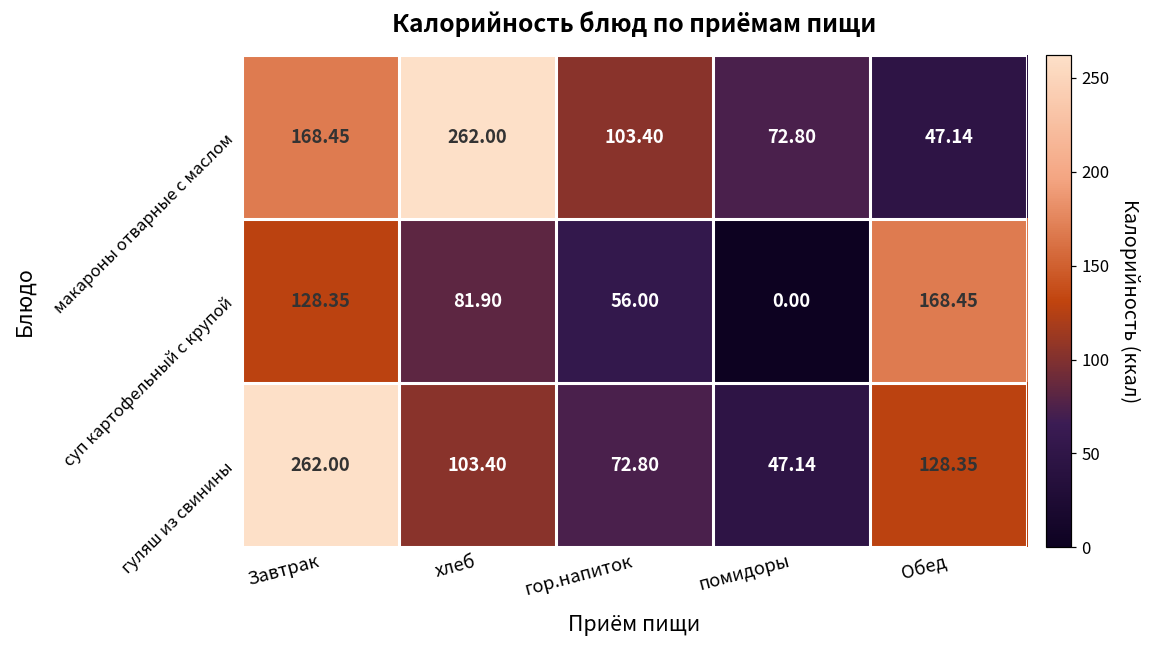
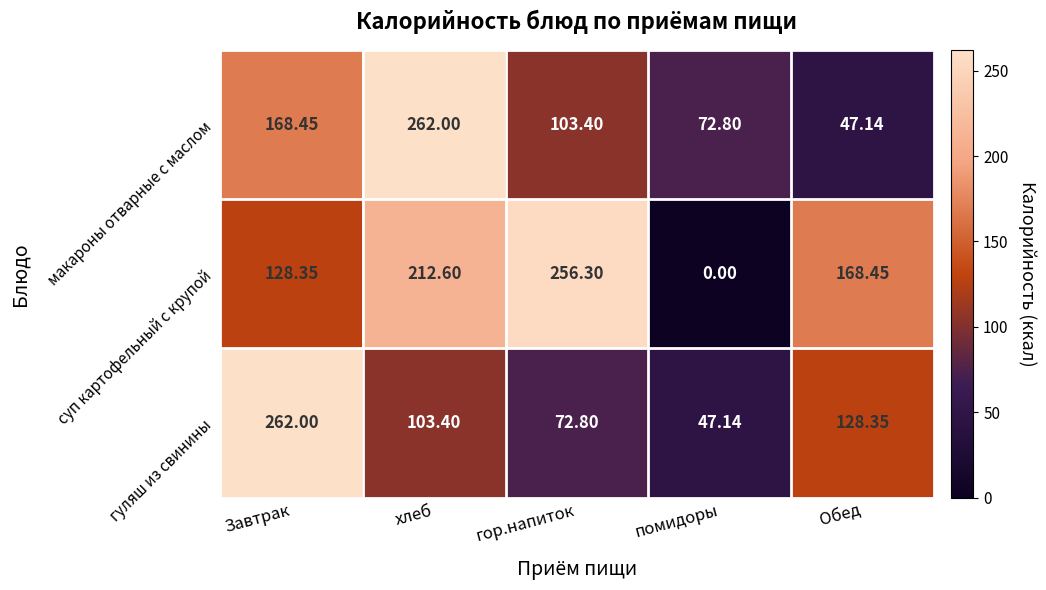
суп картофельный с крупой, хлеб: 81.90 -> 212.60
суп картофельный с крупой, гор.напиток: 56.00 -> 256.30
